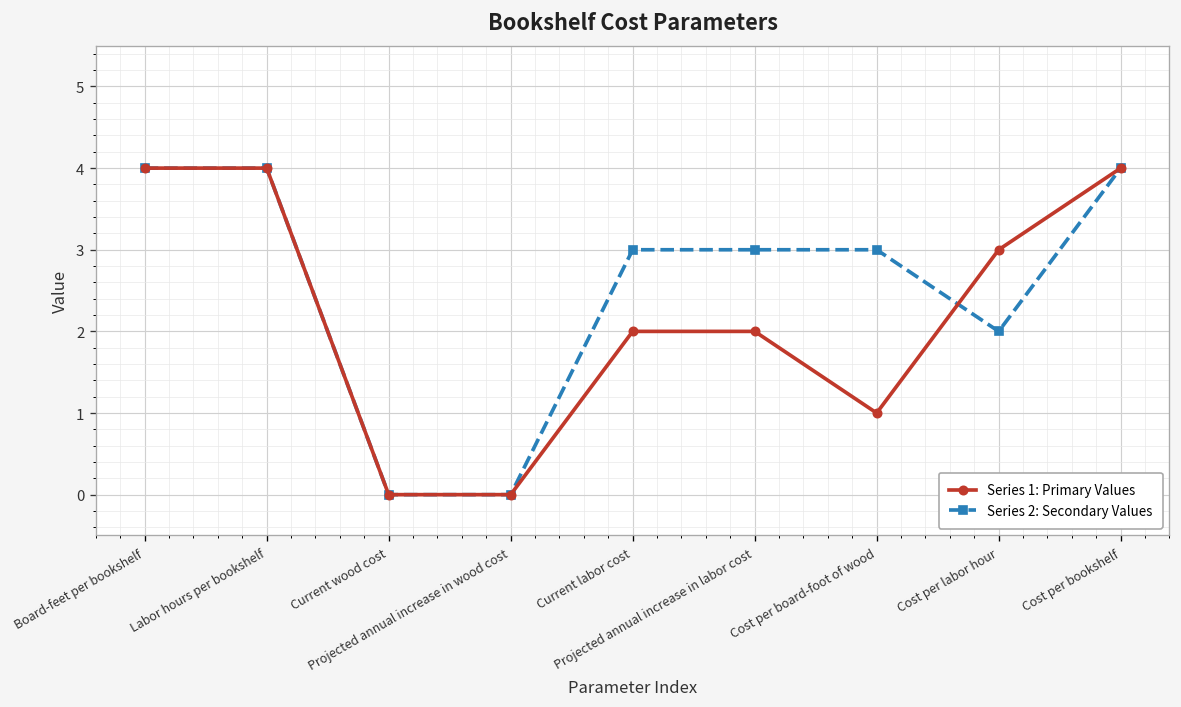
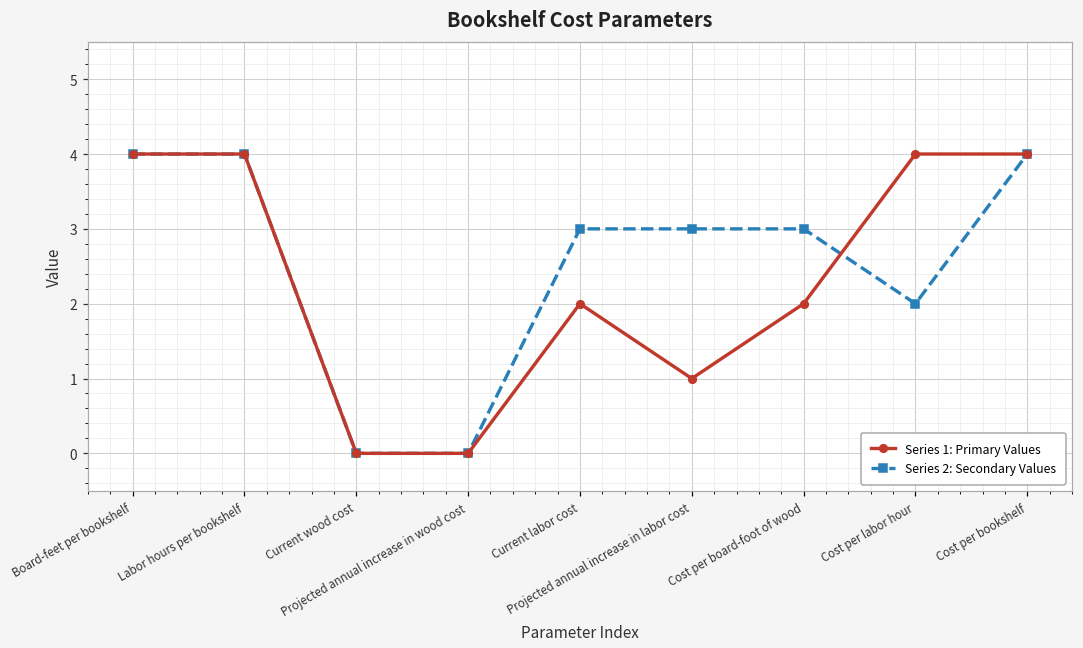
Series 1: Primary Values, Projected annual increase in labor cost: 2 -> 1
Series 1: Primary Values, Cost per board-foot of wood: 1 -> 2
Series 1: Primary Values, Cost per labor hour: 3 -> 4
